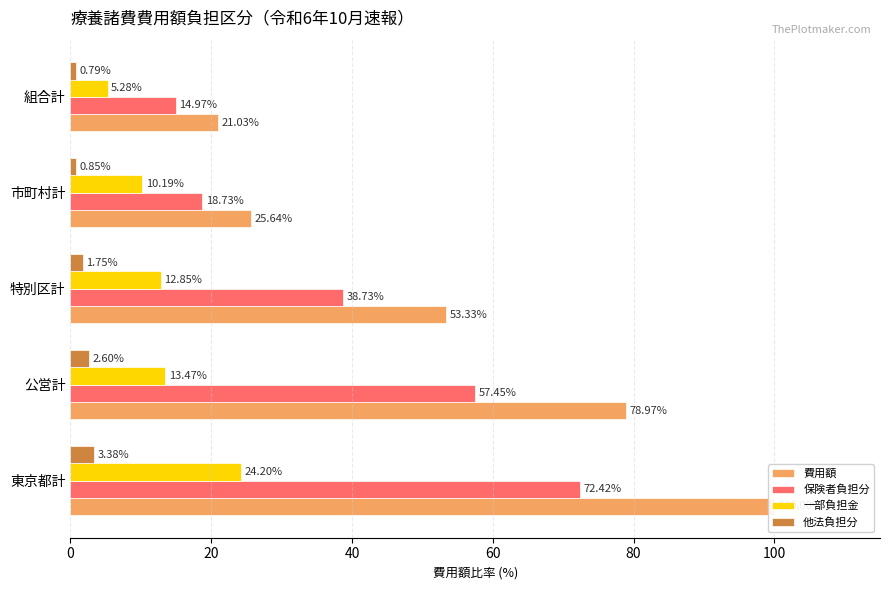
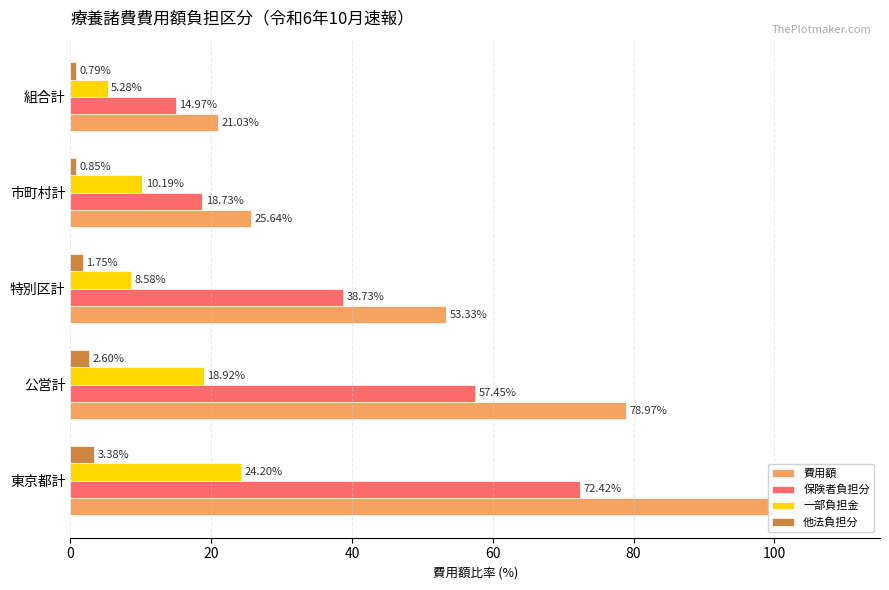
一部負担金, 特別区計: 12.85% -> 8.58%
一部負担金, 公営計: 13.47% -> 18.92%
